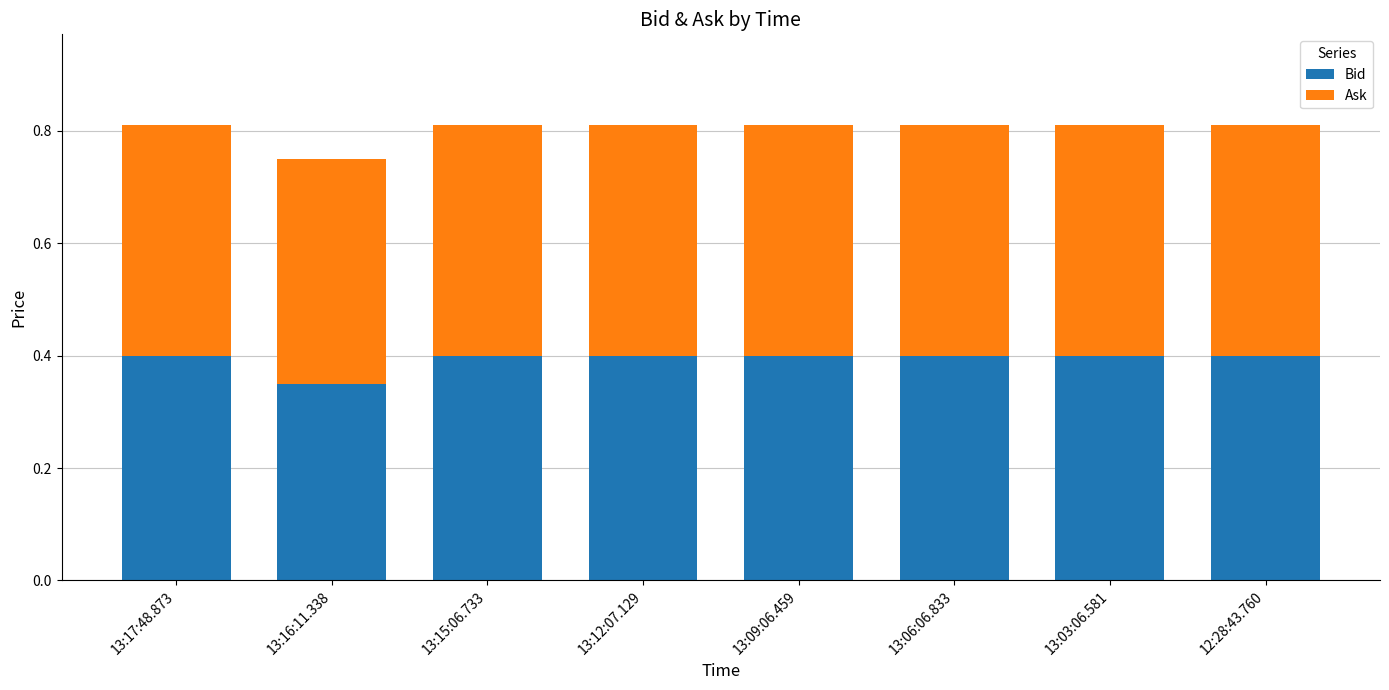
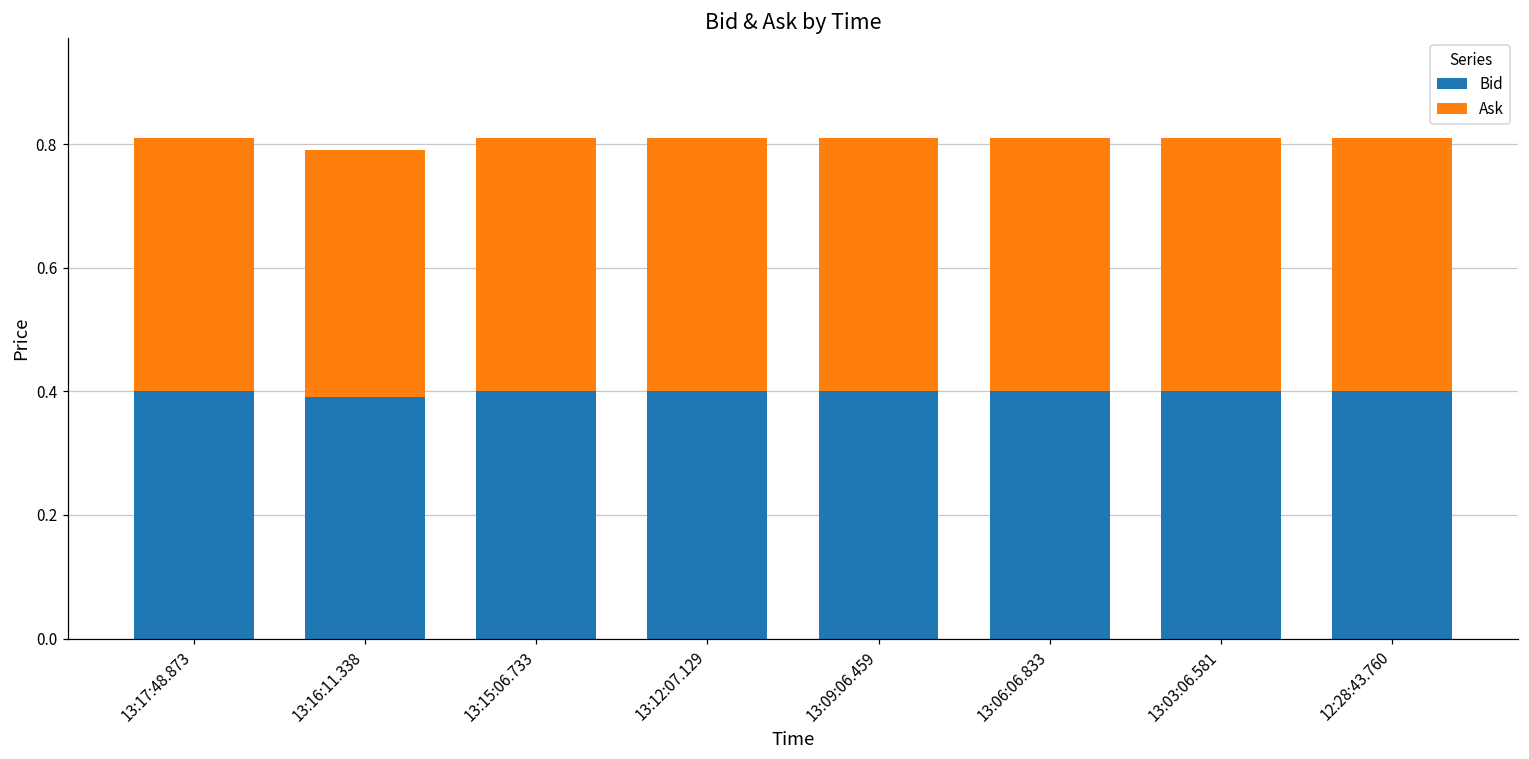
Bid, 13:16:11.338: 0.35 -> 0.39
